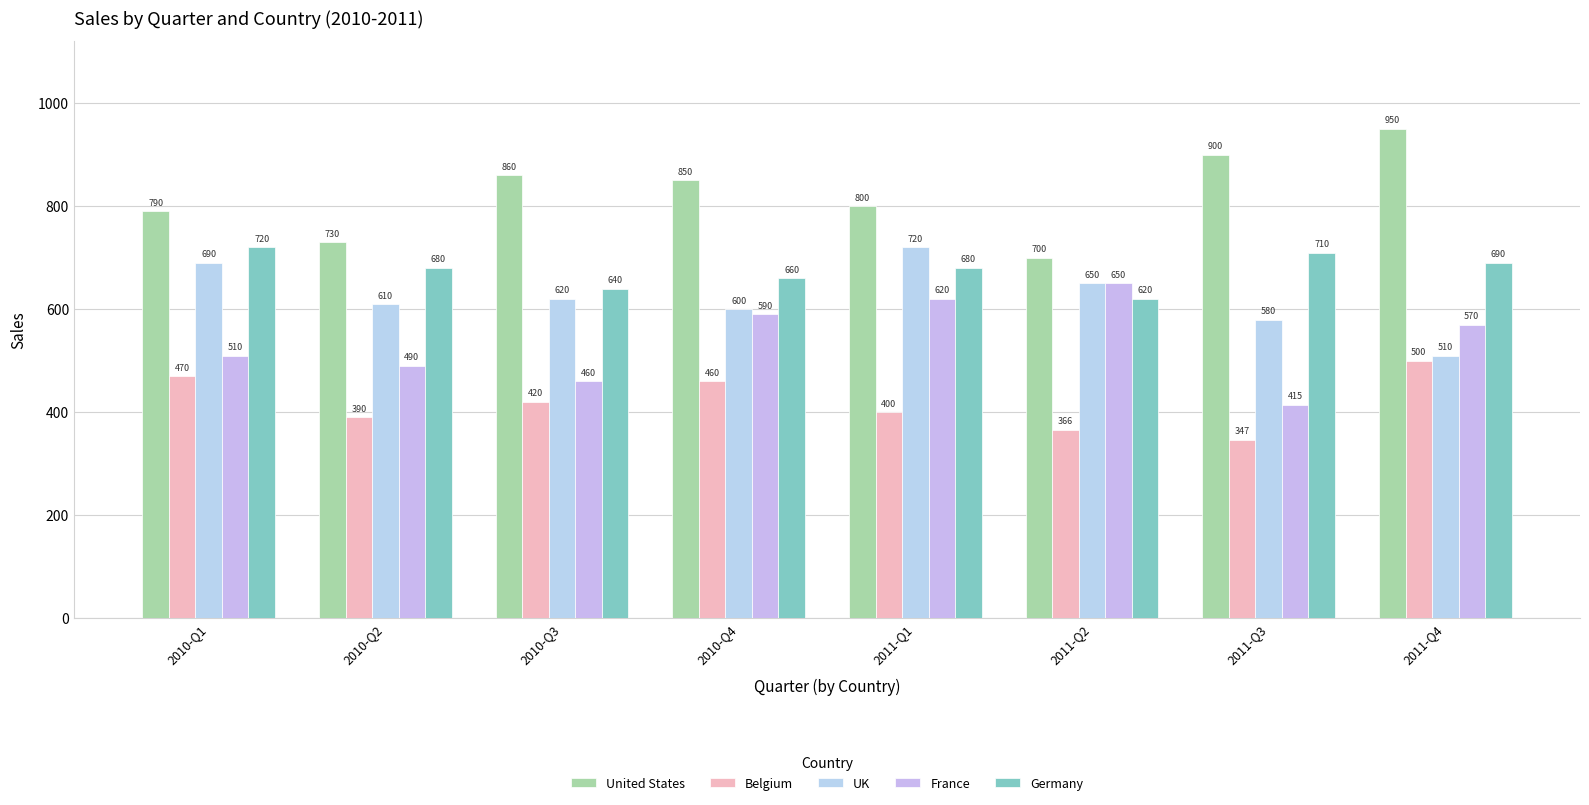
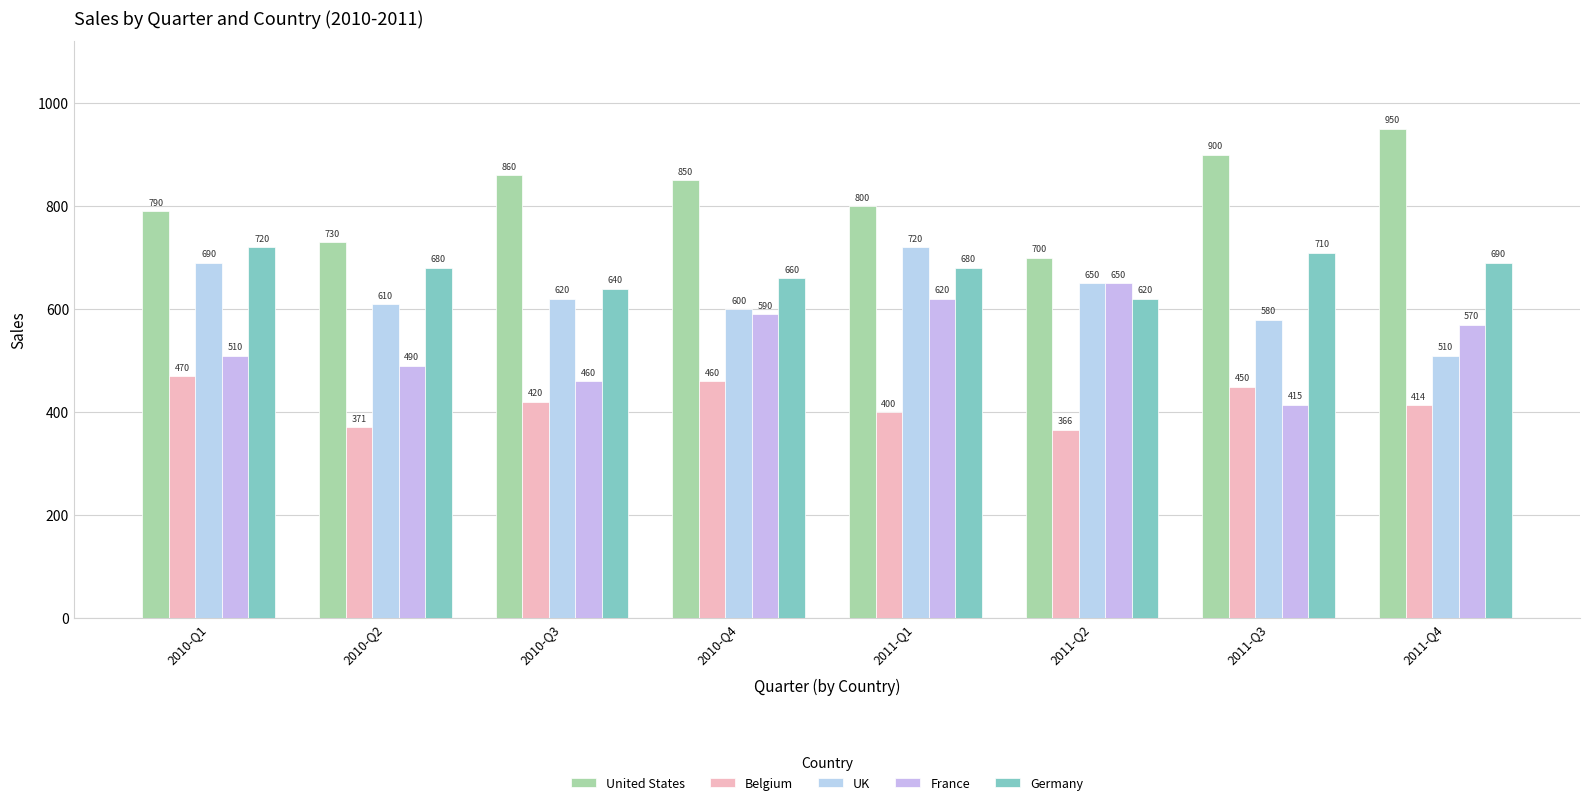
Belgium, 2010-Q2: 390 -> 371
Belgium, 2011-Q3: 347 -> 450
Belgium, 2011-Q4: 500 -> 414
